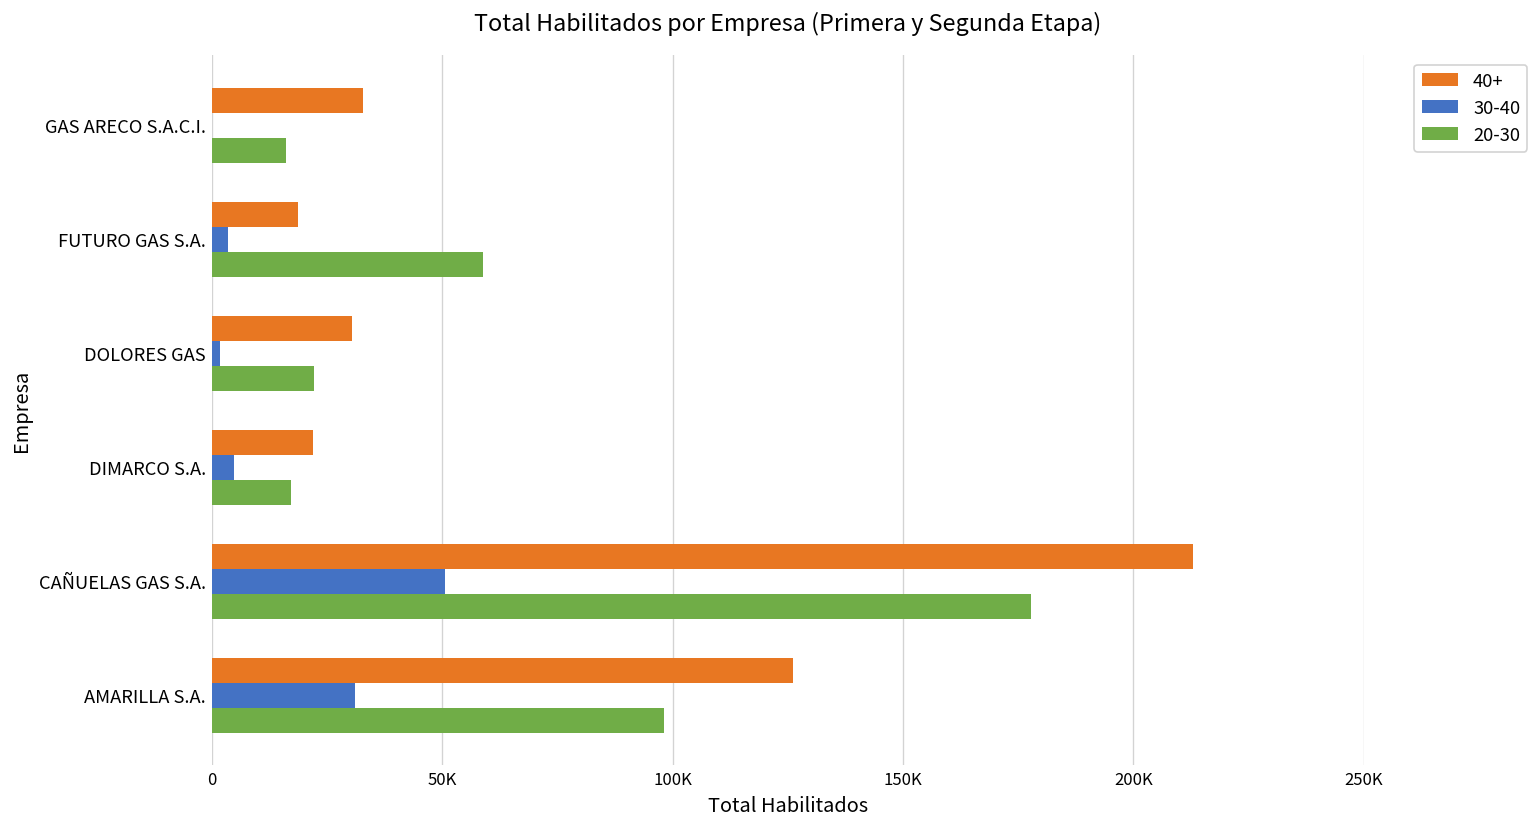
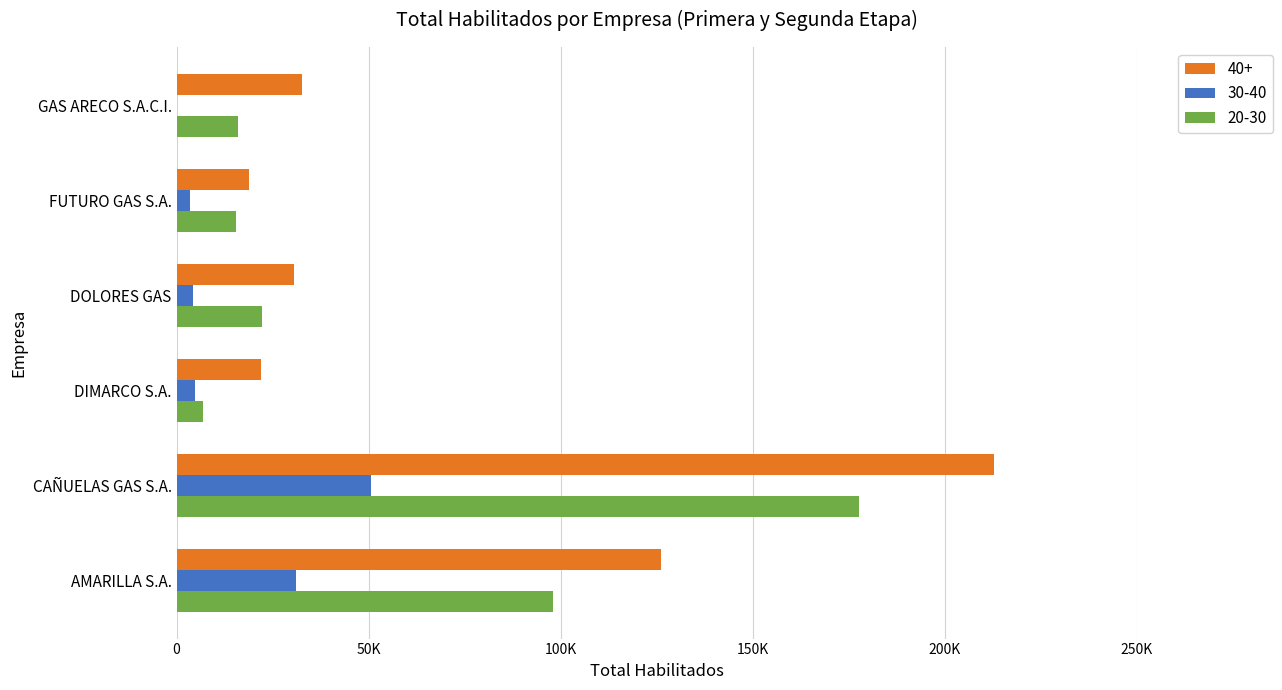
20-30, FUTURO GAS S.A.: 59000 -> 15000
30-40, DOLORES GAS: 2000 -> 4000
20-30, DIMARCO S.A.: 17000 -> 7000
